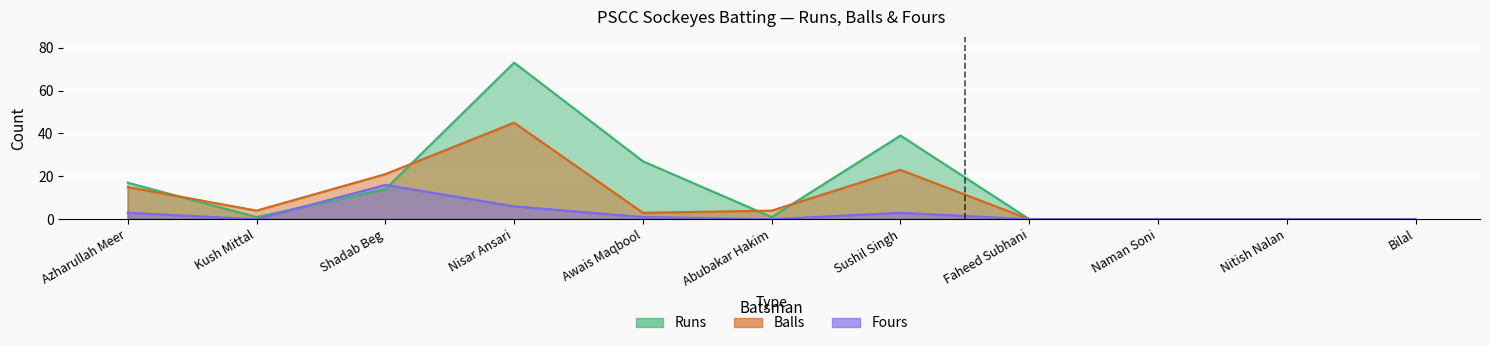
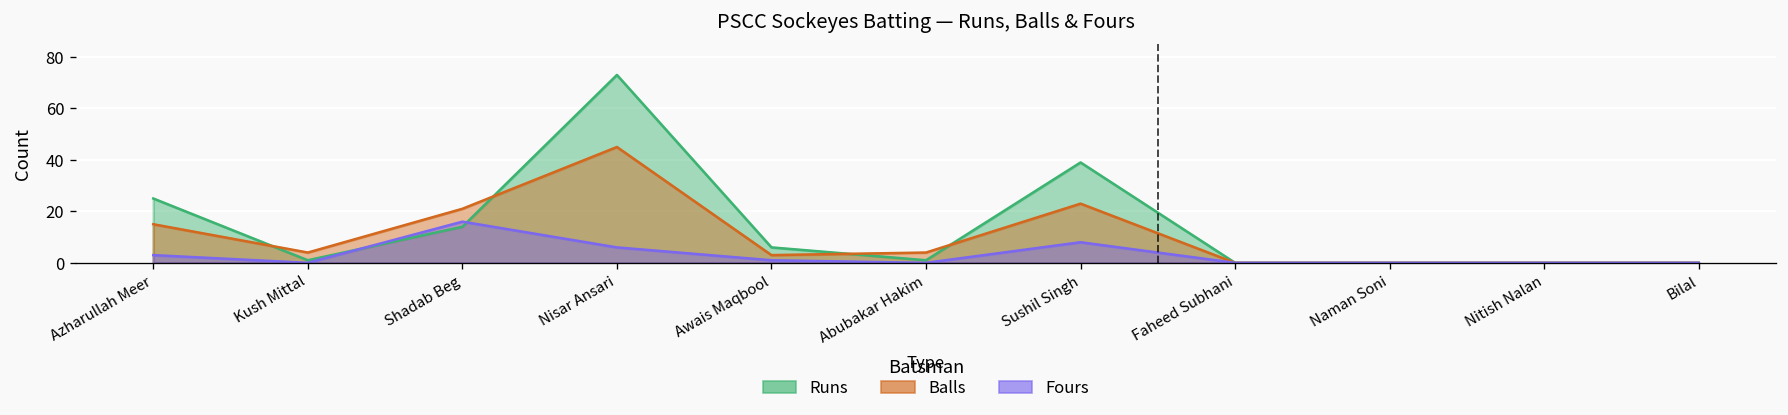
Runs, Azharullah Meer: 17 -> 25
Runs, Awais Maqbool: 27 -> 6
Fours, Sushil Singh: 3 -> 8
